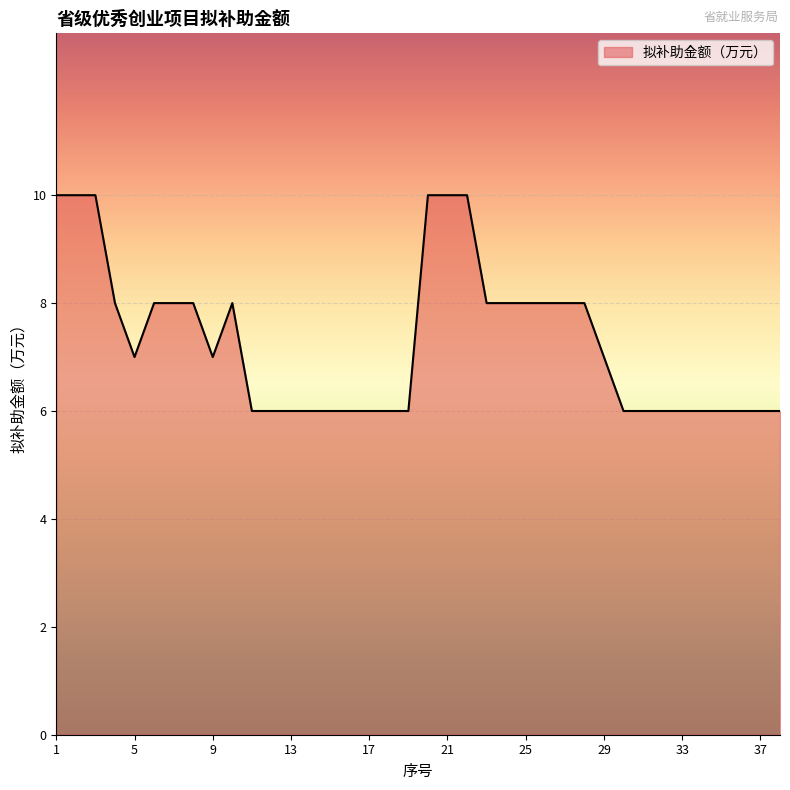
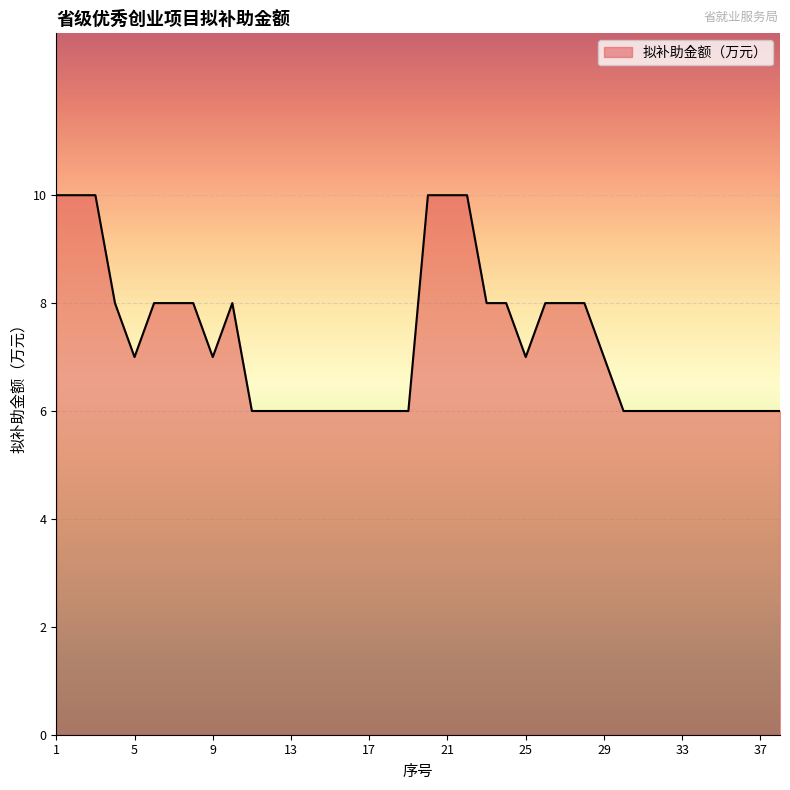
25: 8 -> 7
